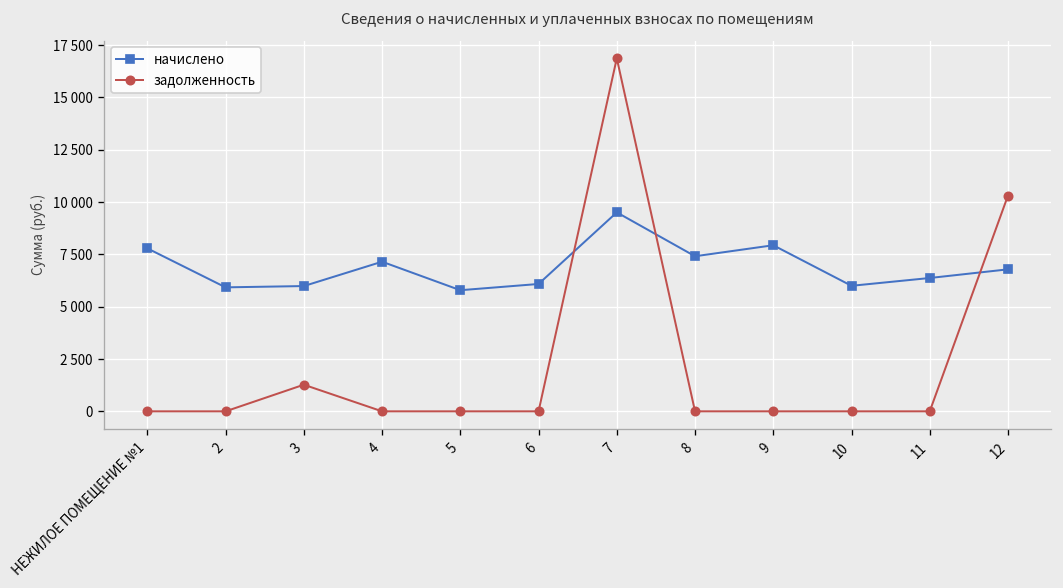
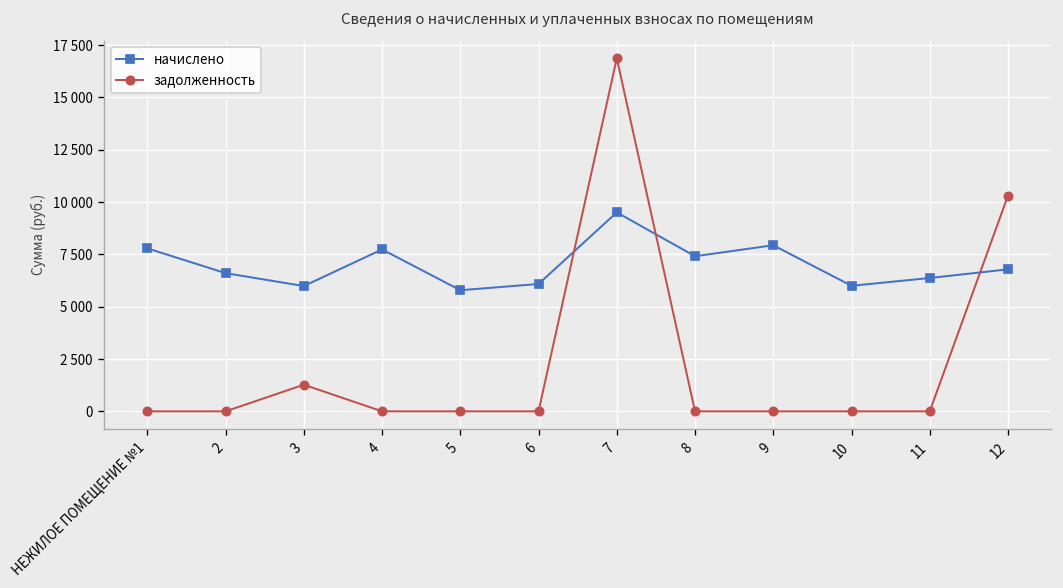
начислено, 2: 5900 -> 6600
начислено, 4: 7100 -> 7700
